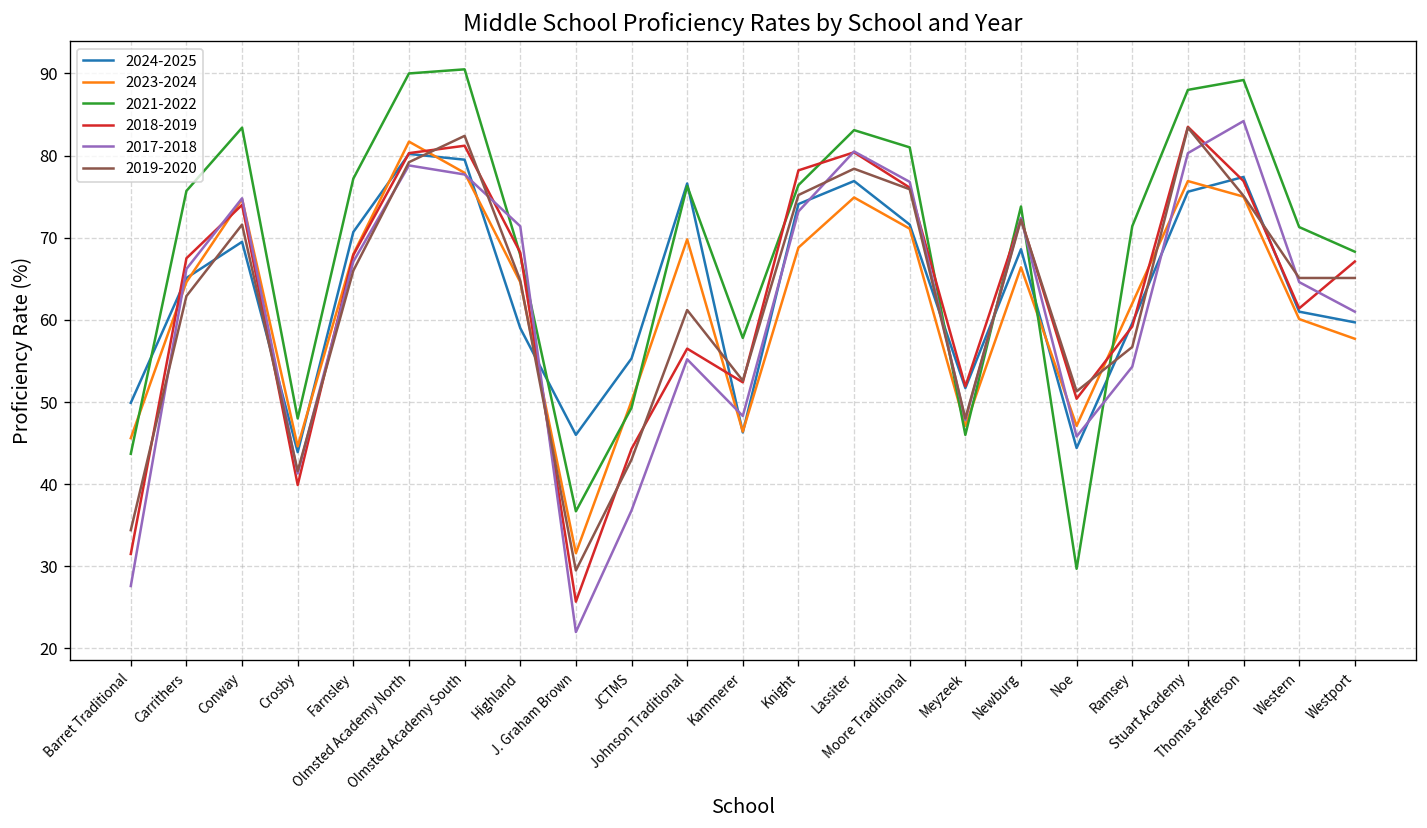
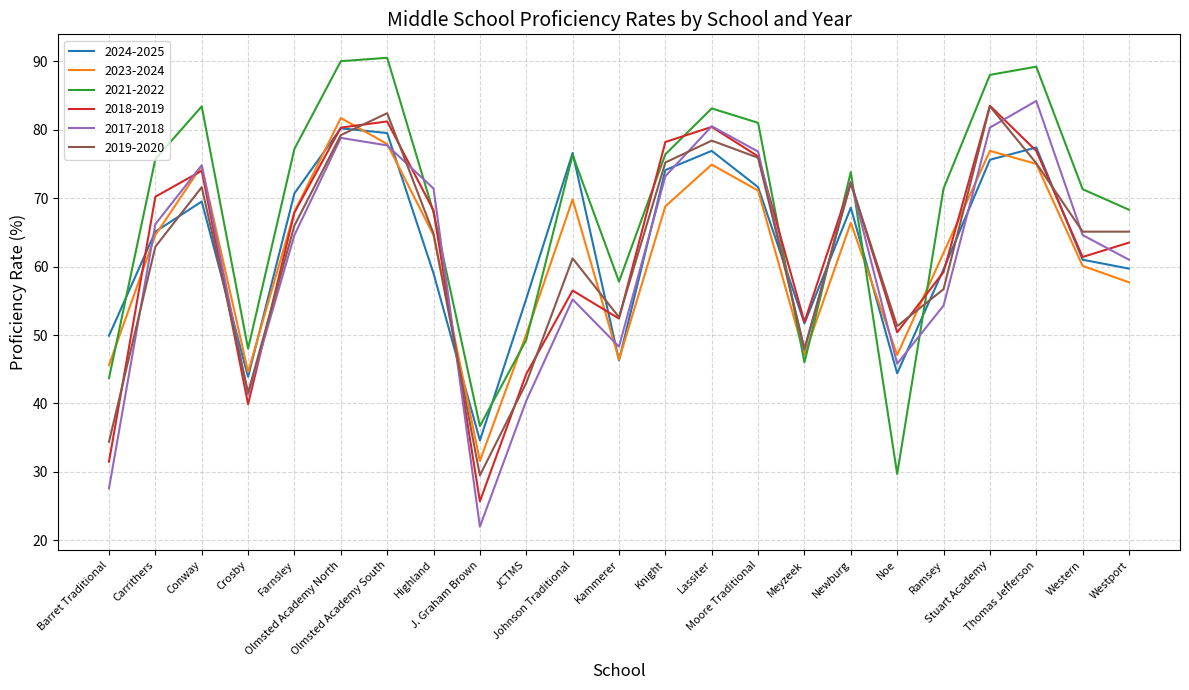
2018-2019, Carrithers: 68 -> 70
2017-2018, Farnsley: 67 -> 65
2024-2025, J. Graham Brown: 46 -> 35
2017-2018, JCTMS: 37 -> 40
2018-2019, Westport: 67 -> 64
